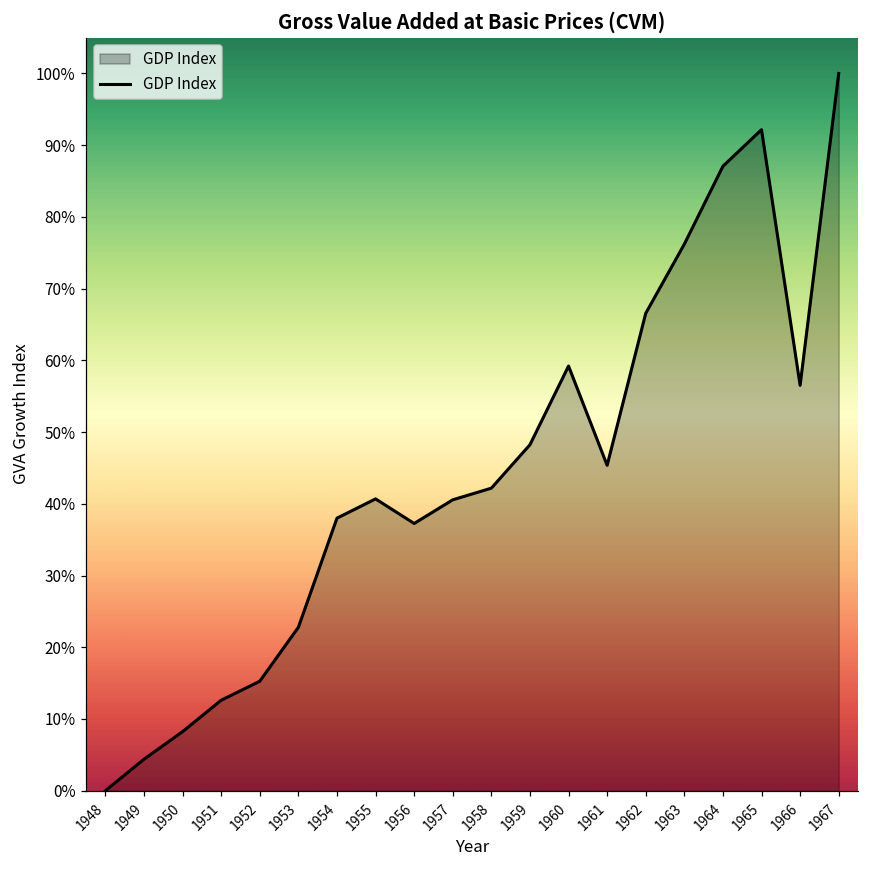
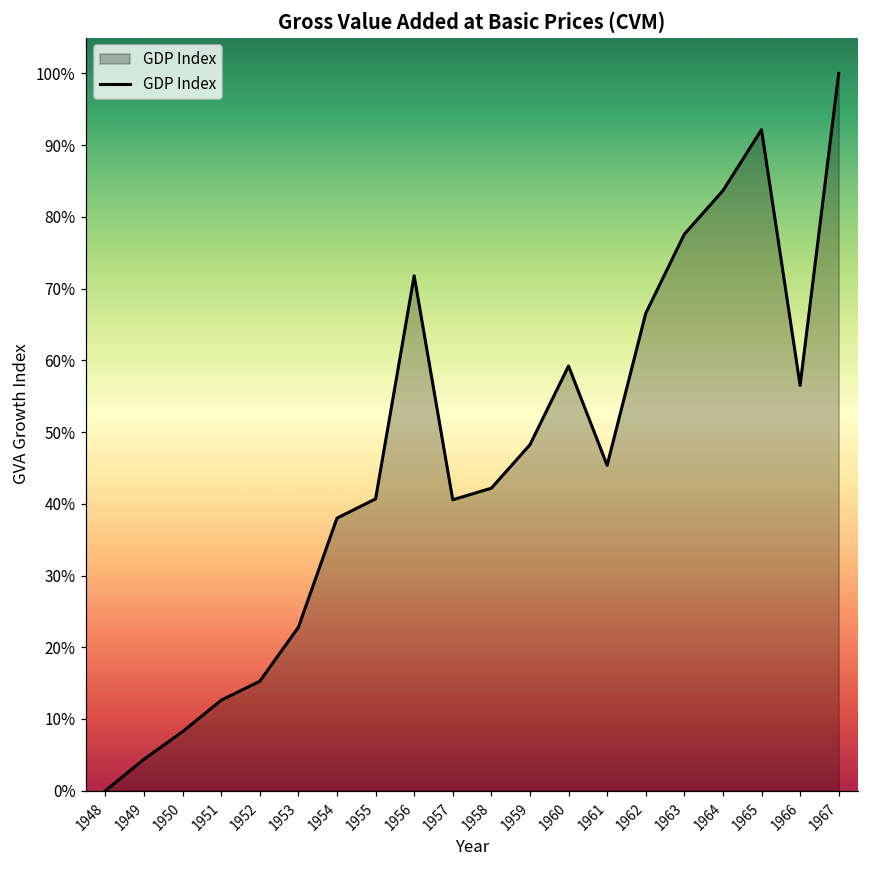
1956: 37% -> 72%
1963: 76% -> 78%
1964: 87% -> 84%
